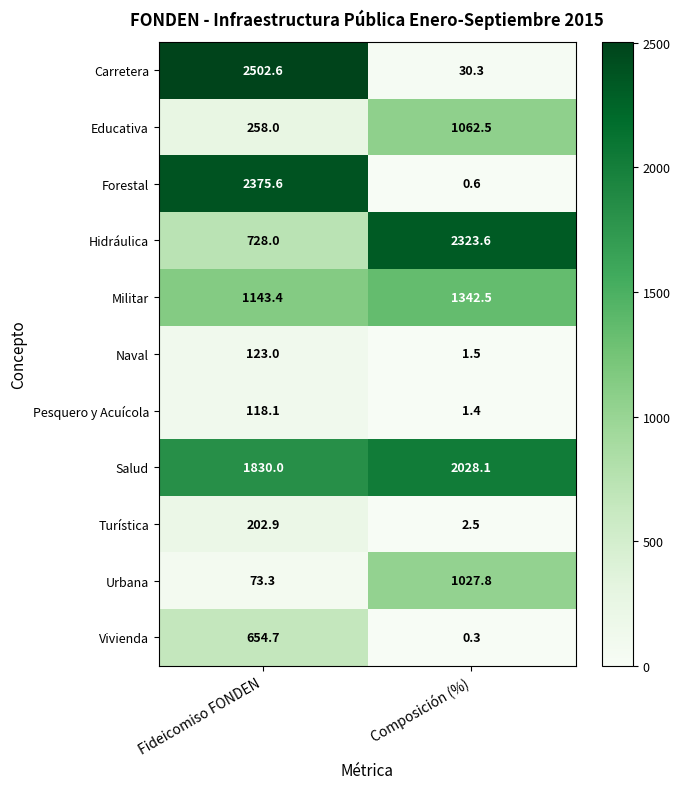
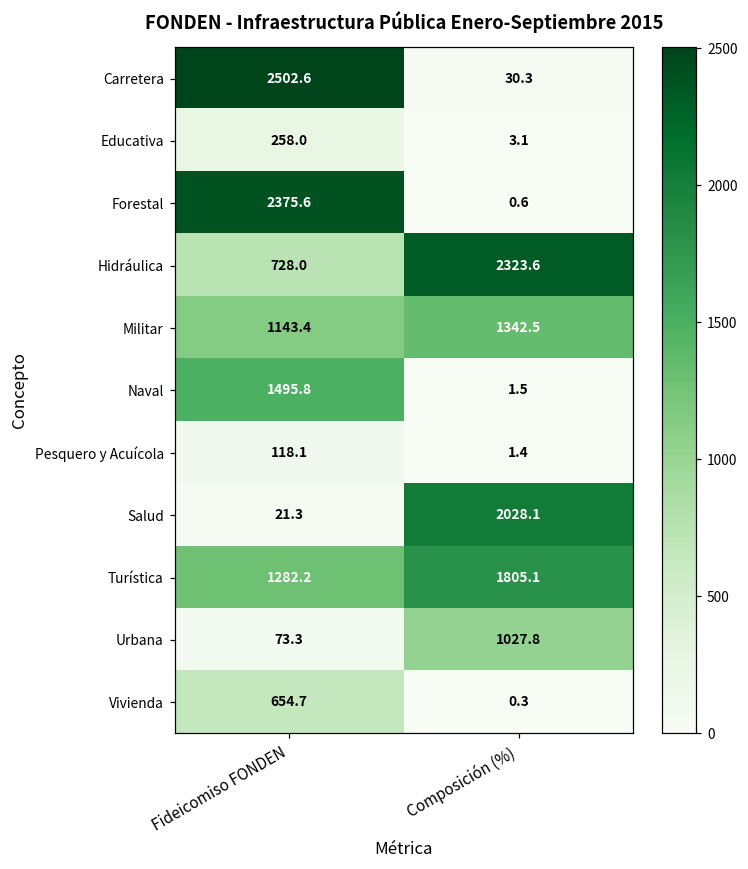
Educativa, Composición (%): 1062.5 -> 3.1
Naval, Fideicomiso FONDEN: 123.0 -> 1495.8
Salud, Fideicomiso FONDEN: 1830.0 -> 21.3
Turística, Fideicomiso FONDEN: 202.9 -> 1282.2
Turística, Composición (%): 2.5 -> 1805.1
